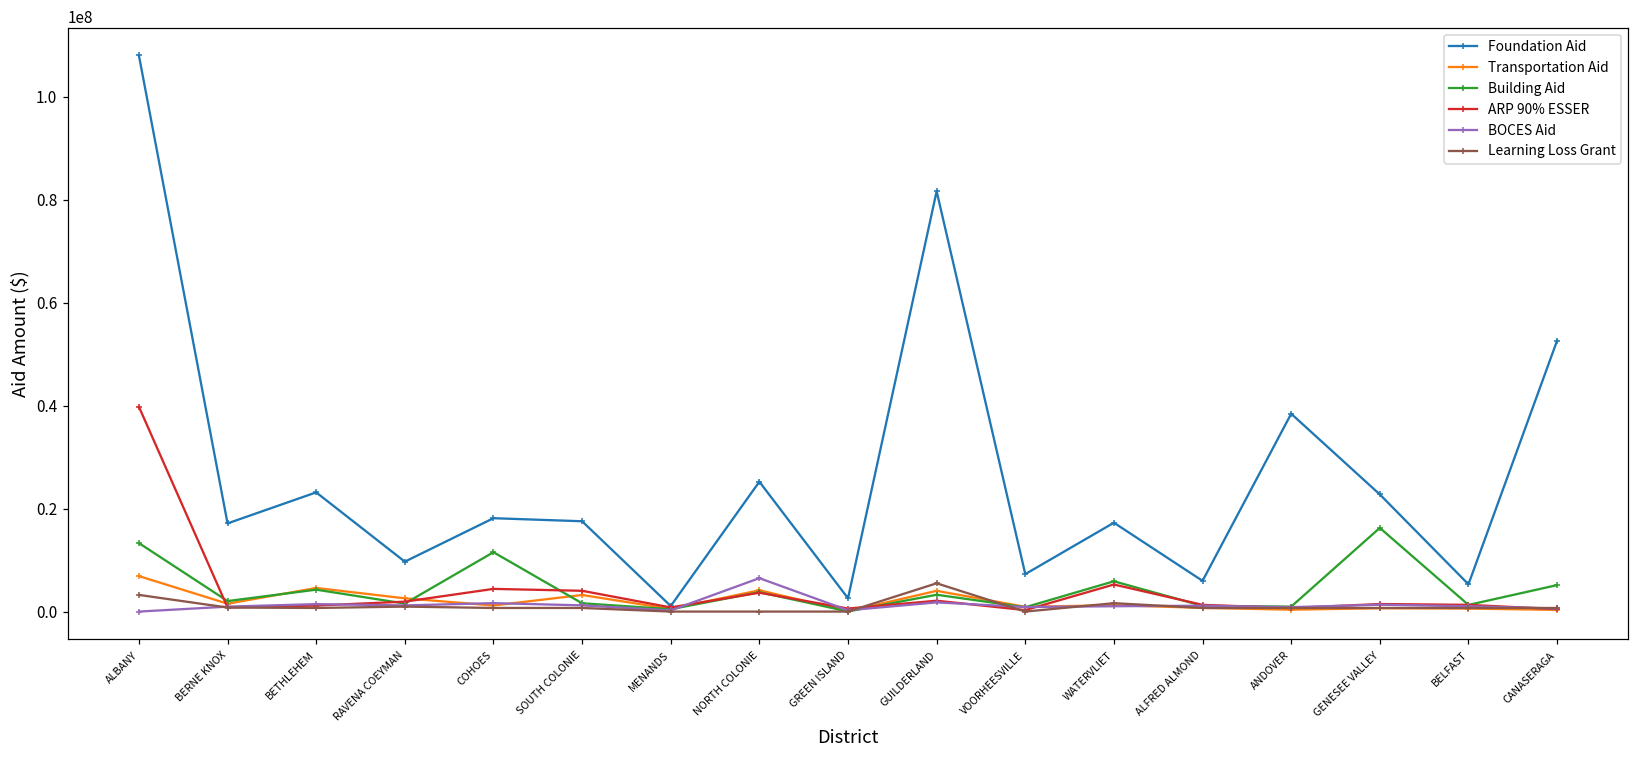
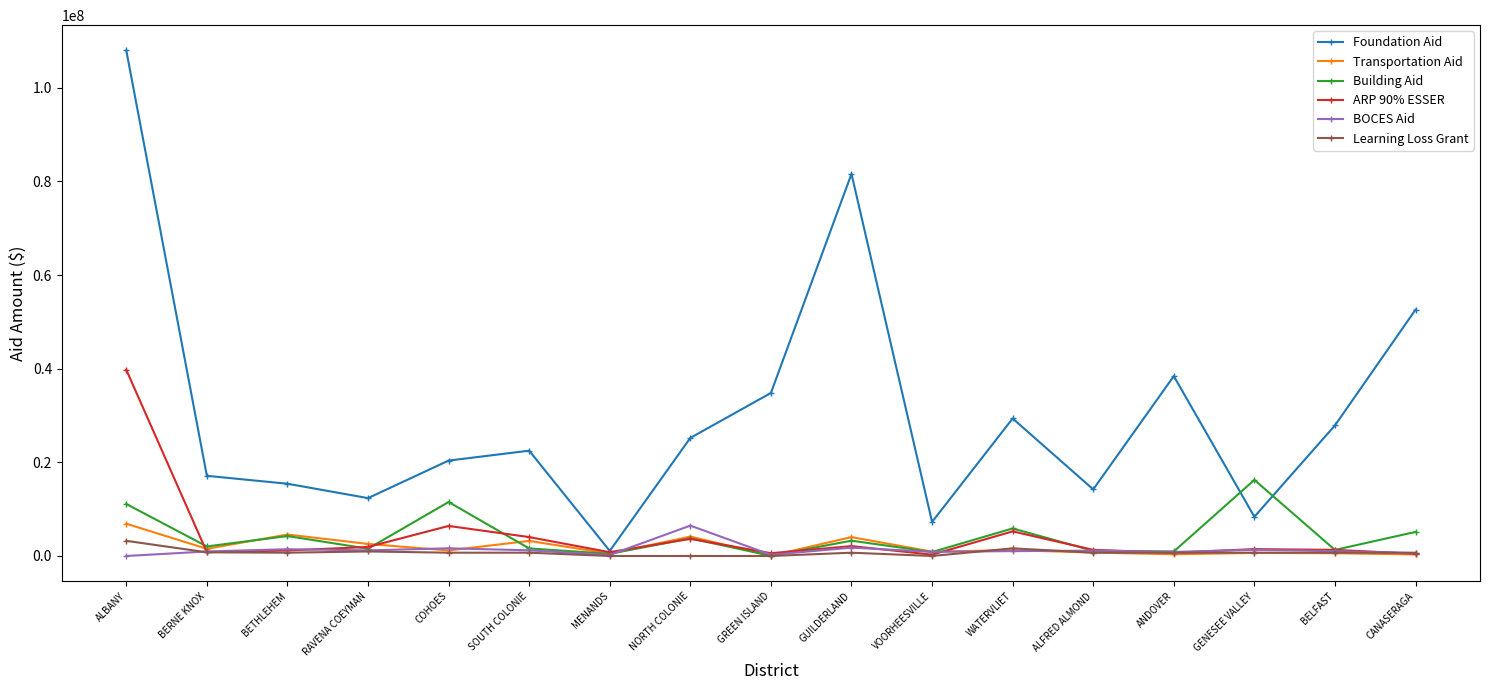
Building Aid, ALBANY: 13000000 -> 11000000
Foundation Aid, BETHLEHEM: 23000000 -> 15000000
Foundation Aid, RAVENA COEYMAN: 10000000 -> 12000000
Foundation Aid, COHOES: 18000000 -> 20000000
ARP 90% ESSER, COHOES: 4000000 -> 6000000
Foundation Aid, SOUTH COLONIE: 18000000 -> 22000000
Foundation Aid, GREEN ISLAND: 3000000 -> 35000000
Learning Loss Grant, GUILDERLAND: 5000000 -> 1000000
Foundation Aid, WATERVLIET: 17000000 -> 29000000
Foundation Aid, ALFRED ALMOND: 6000000 -> 14000000
Foundation Aid, GENESEE VALLEY: 23000000 -> 8000000
Foundation Aid, BELFAST: 5000000 -> 28000000
